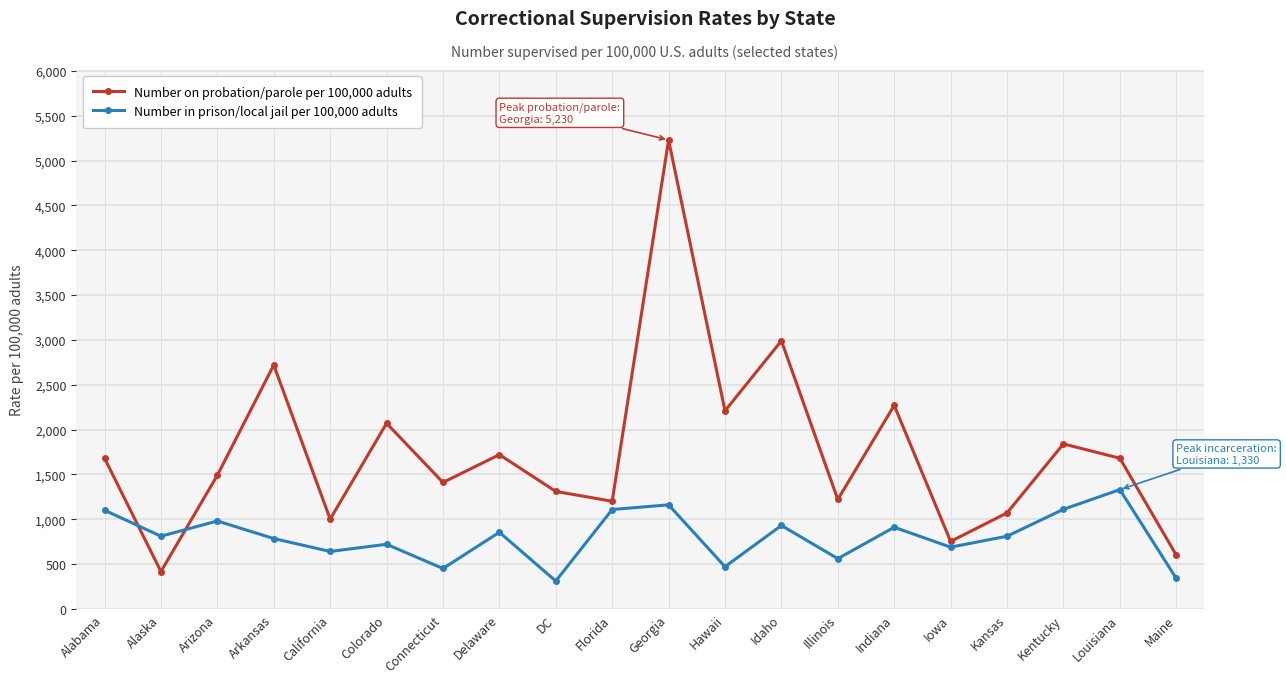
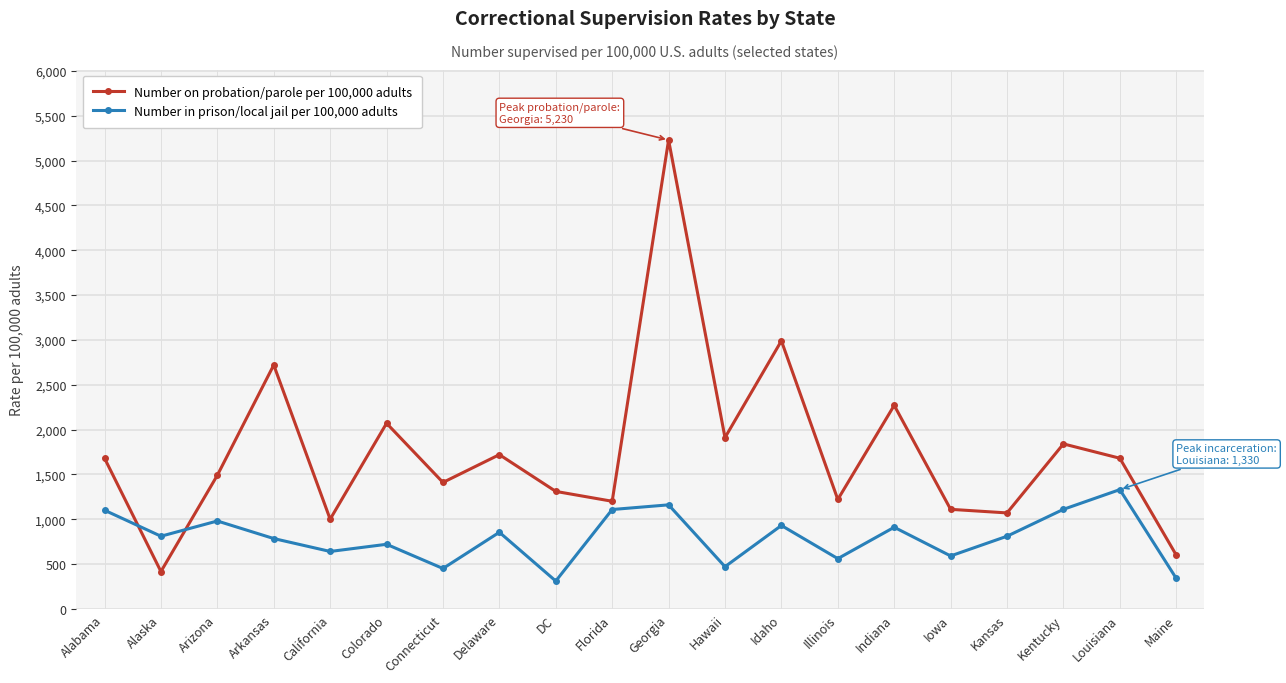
Number on probation/parole per 100,000 adults, Hawaii: 2,200 -> 1,900
Number on probation/parole per 100,000 adults, Iowa: 800 -> 1,100
Number in prison/local jail per 100,000 adults, Iowa: 700 -> 600
